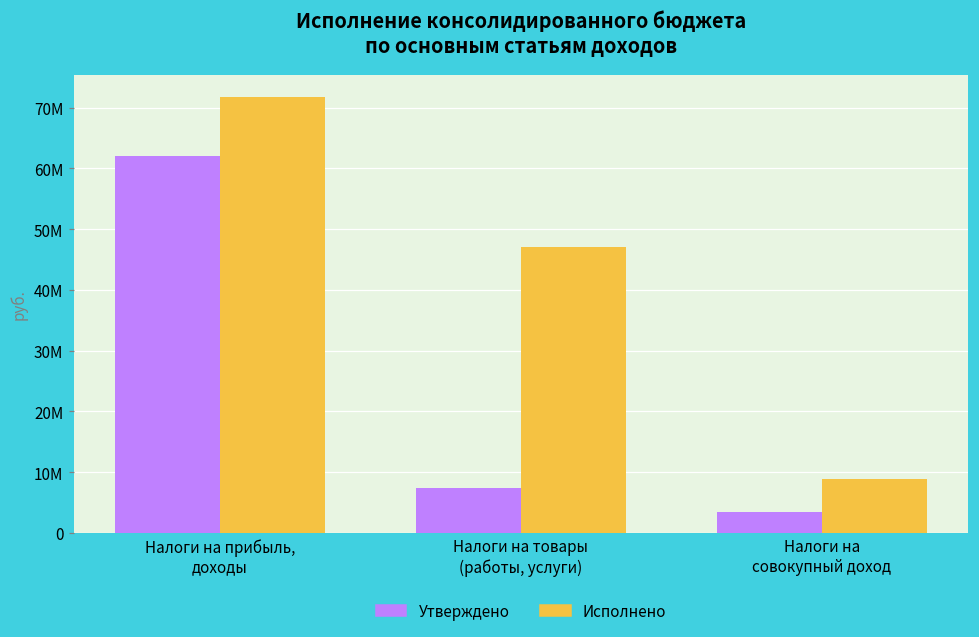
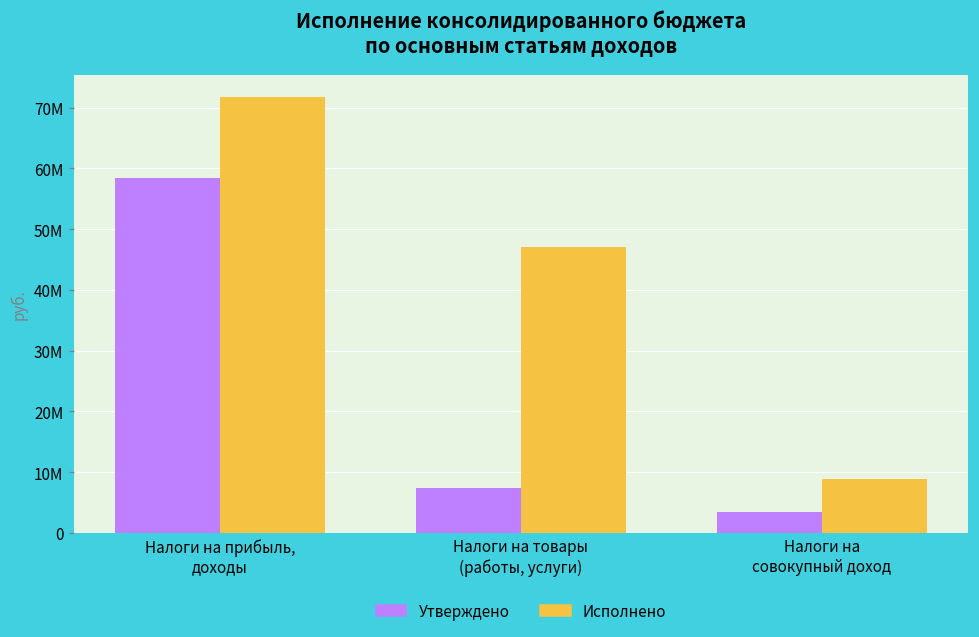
Утверждено, Налоги на прибыль, доходы: 62000000 -> 58000000
